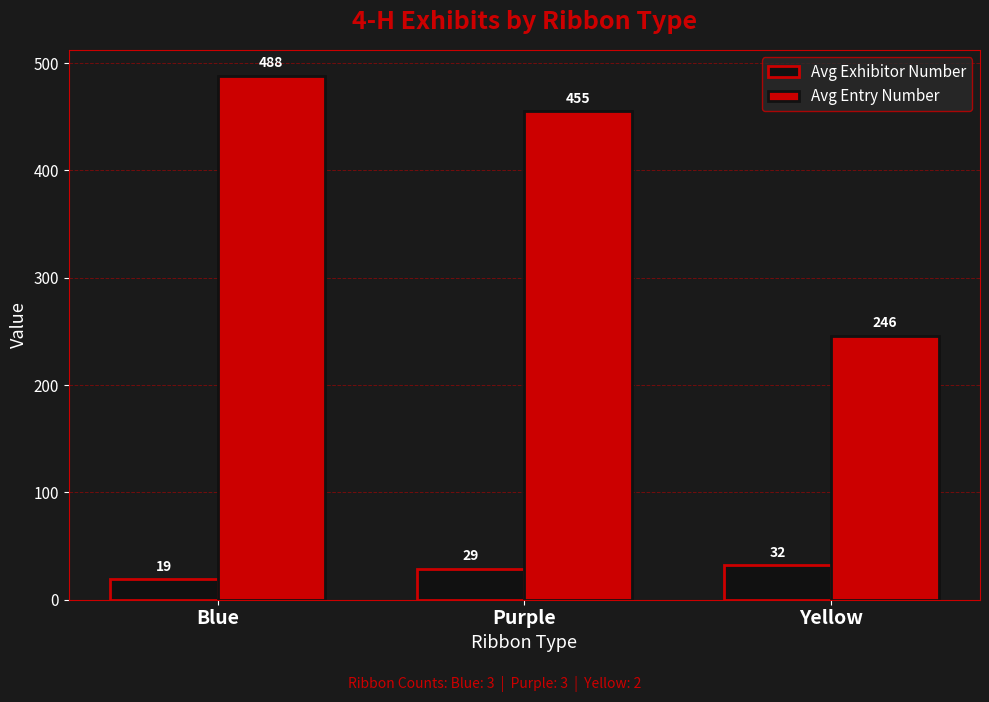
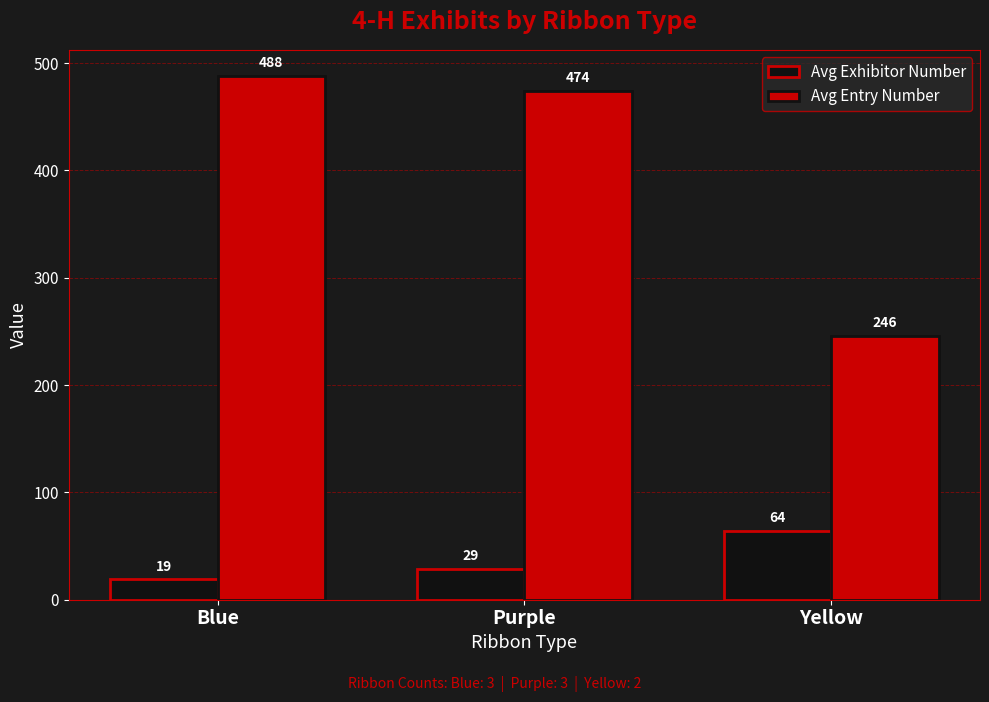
Avg Entry Number, Purple: 455 -> 474
Avg Exhibitor Number, Yellow: 32 -> 64
